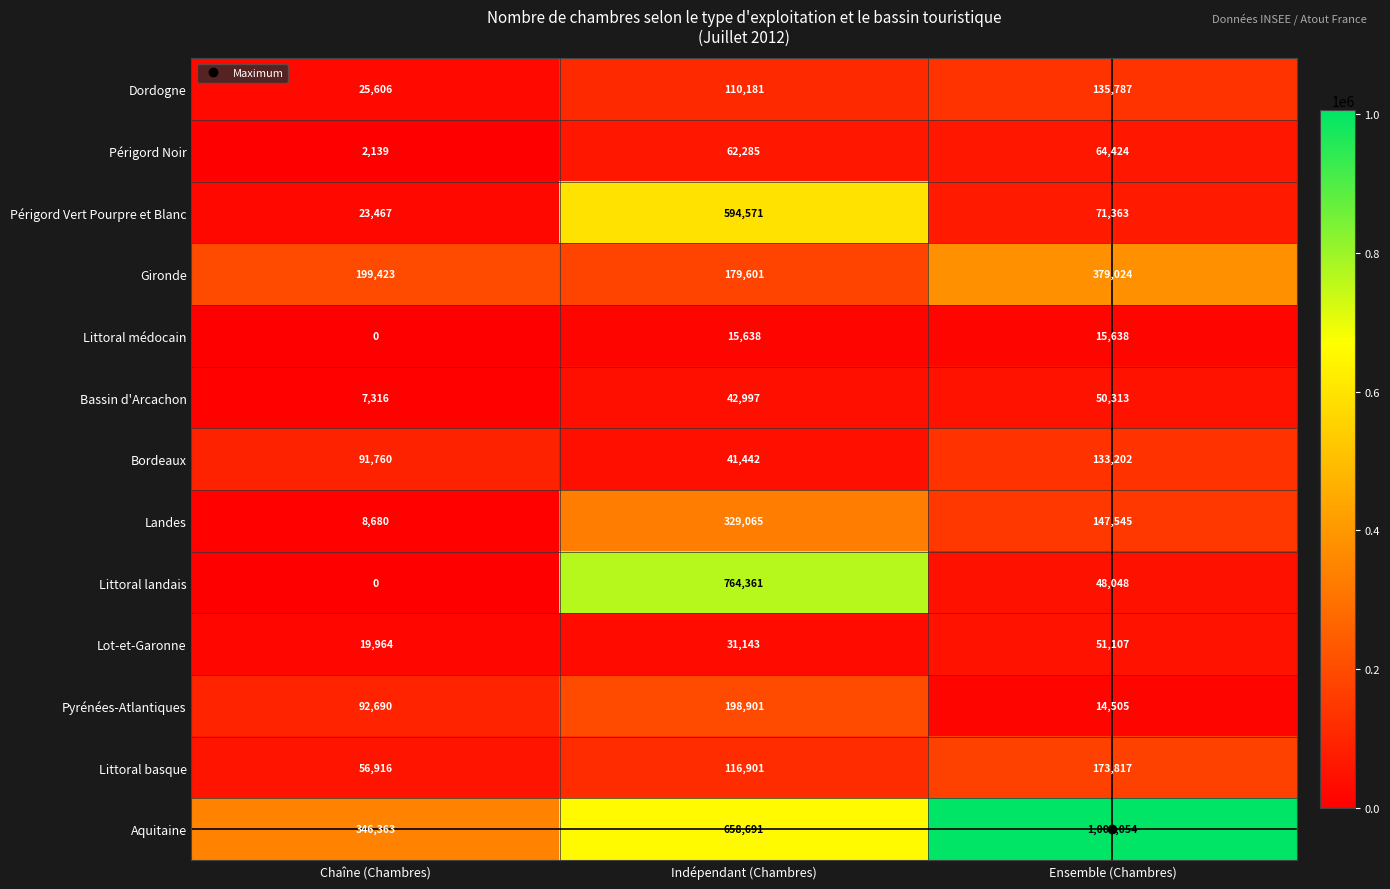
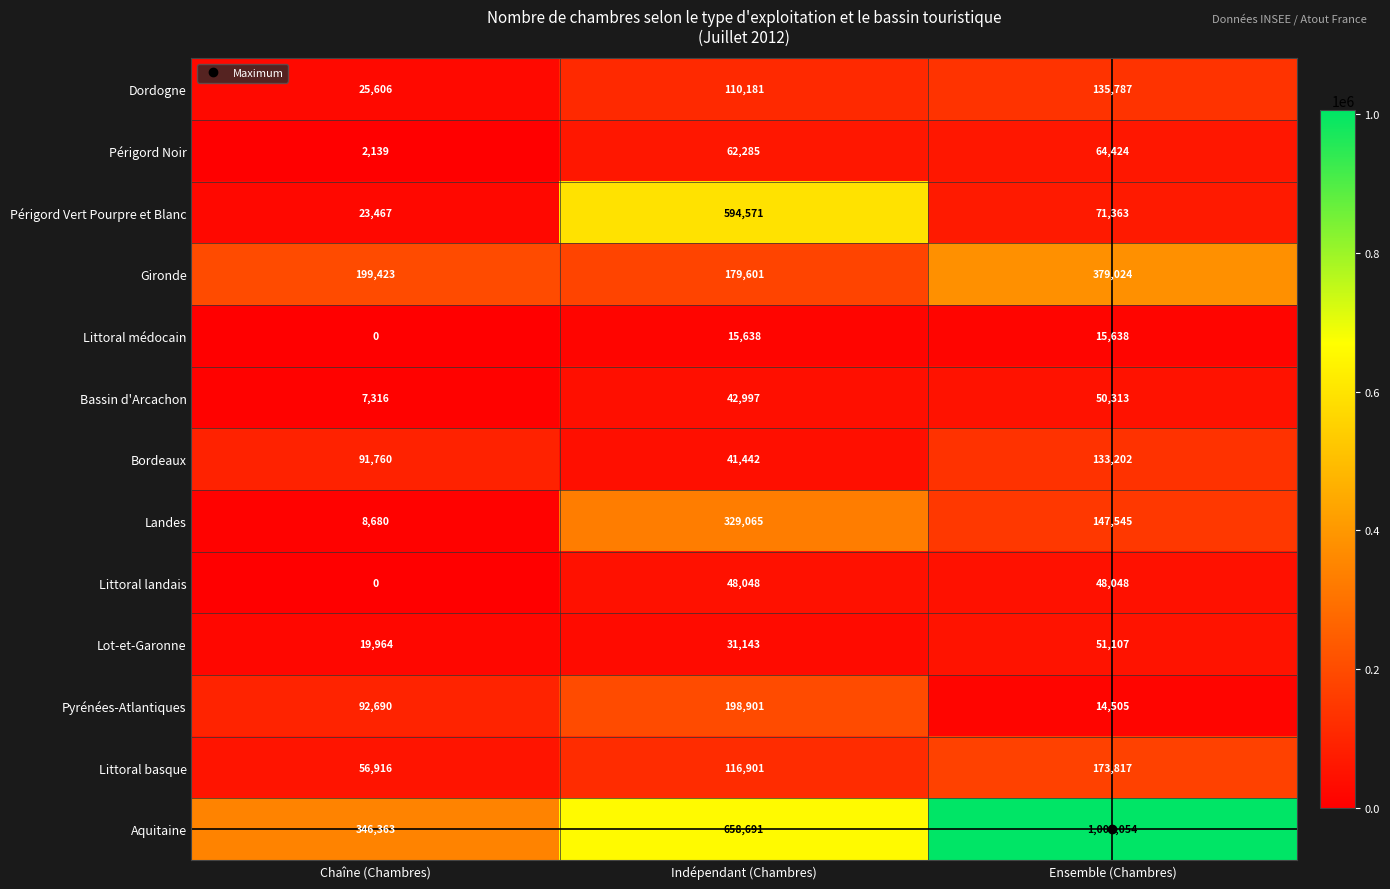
Littoral landais, Indépendant (Chambres): 764,361 -> 48,048
